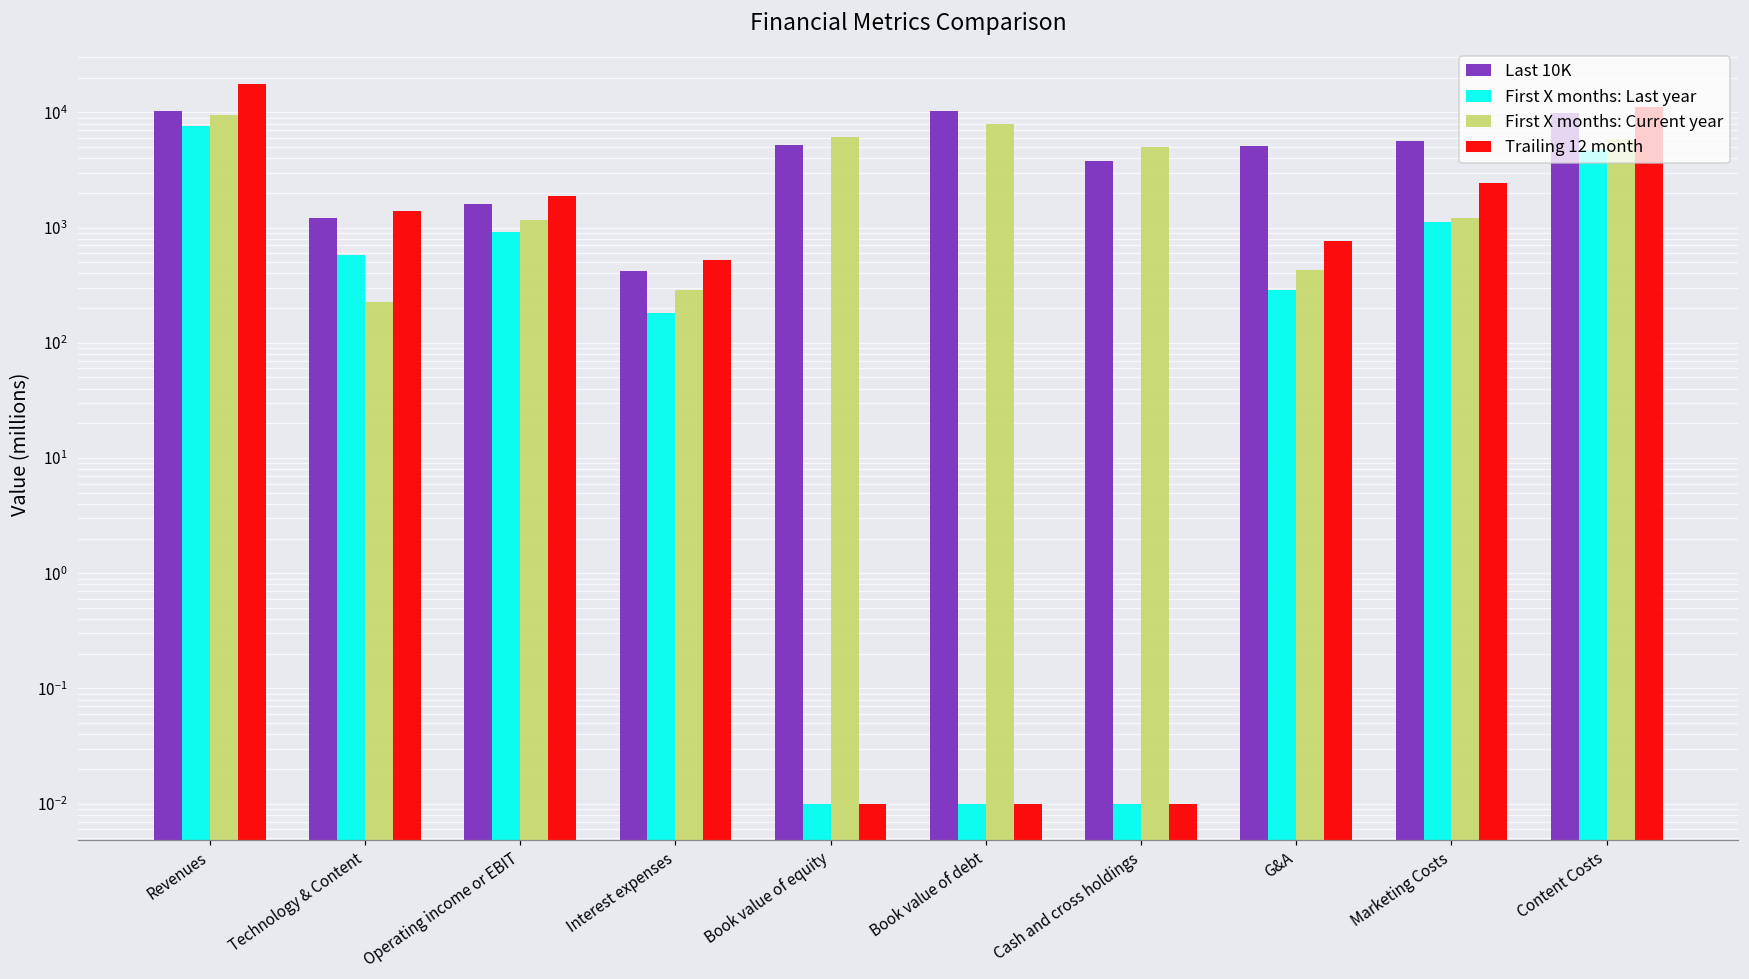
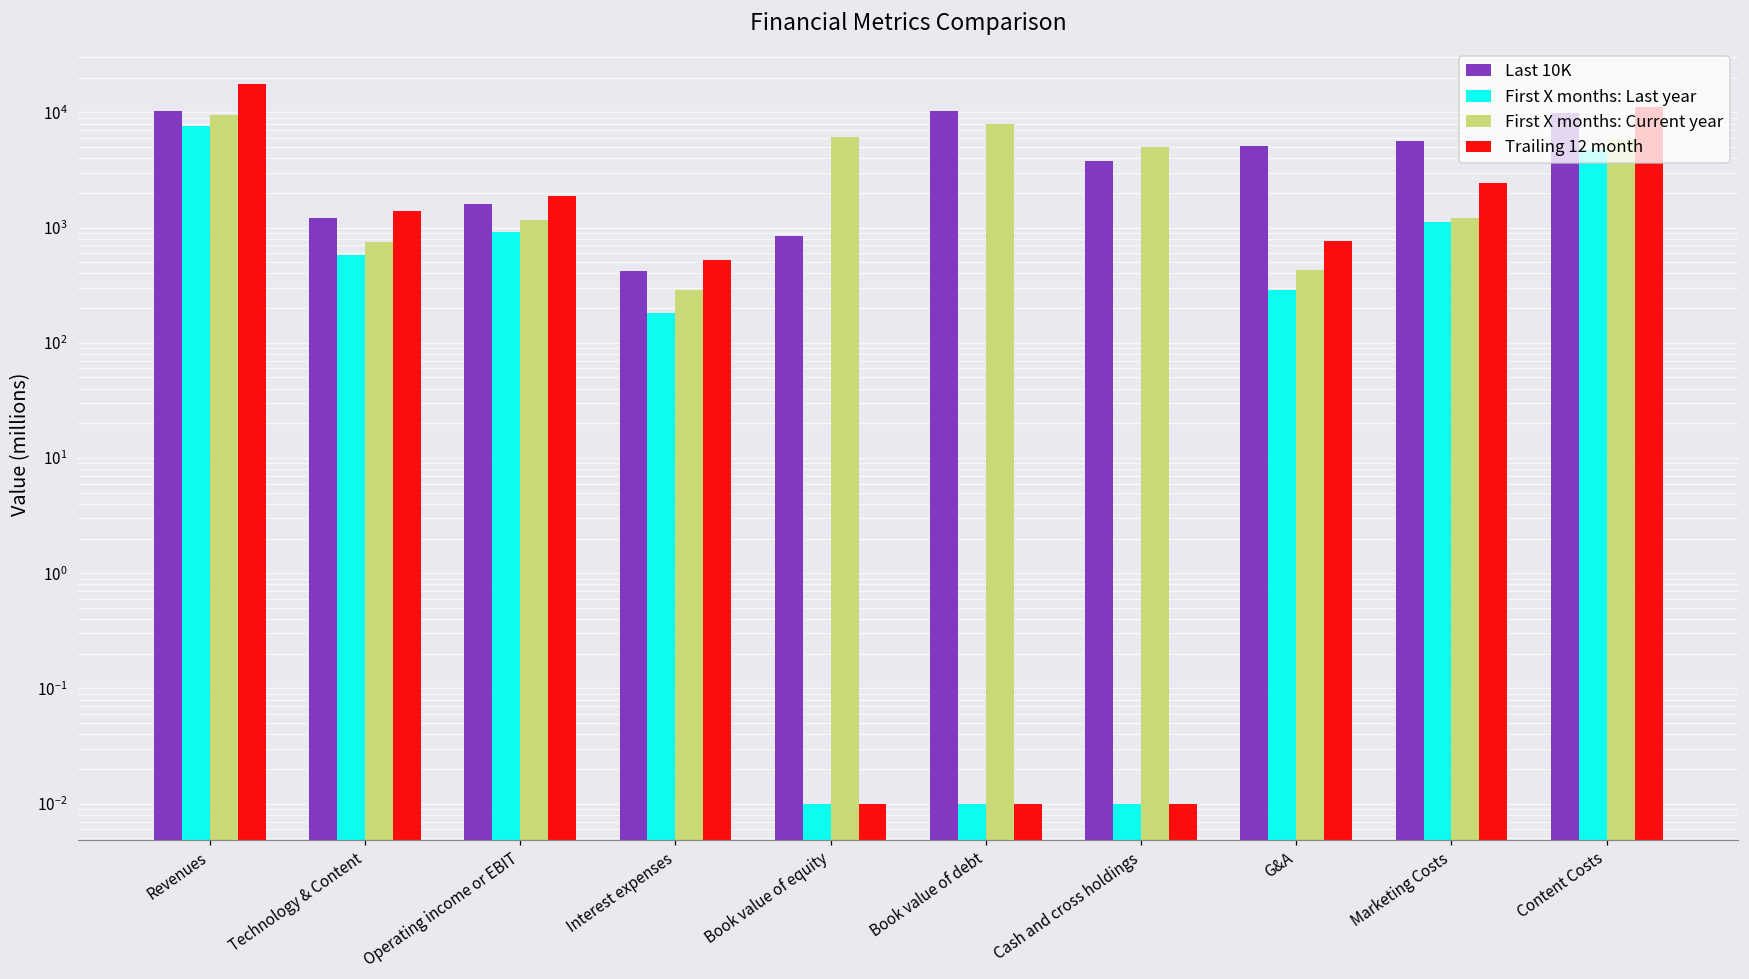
First X months: Current year, Technology & Content: 230 -> 800
Last 10K, Book value of equity: 5000 -> 900
